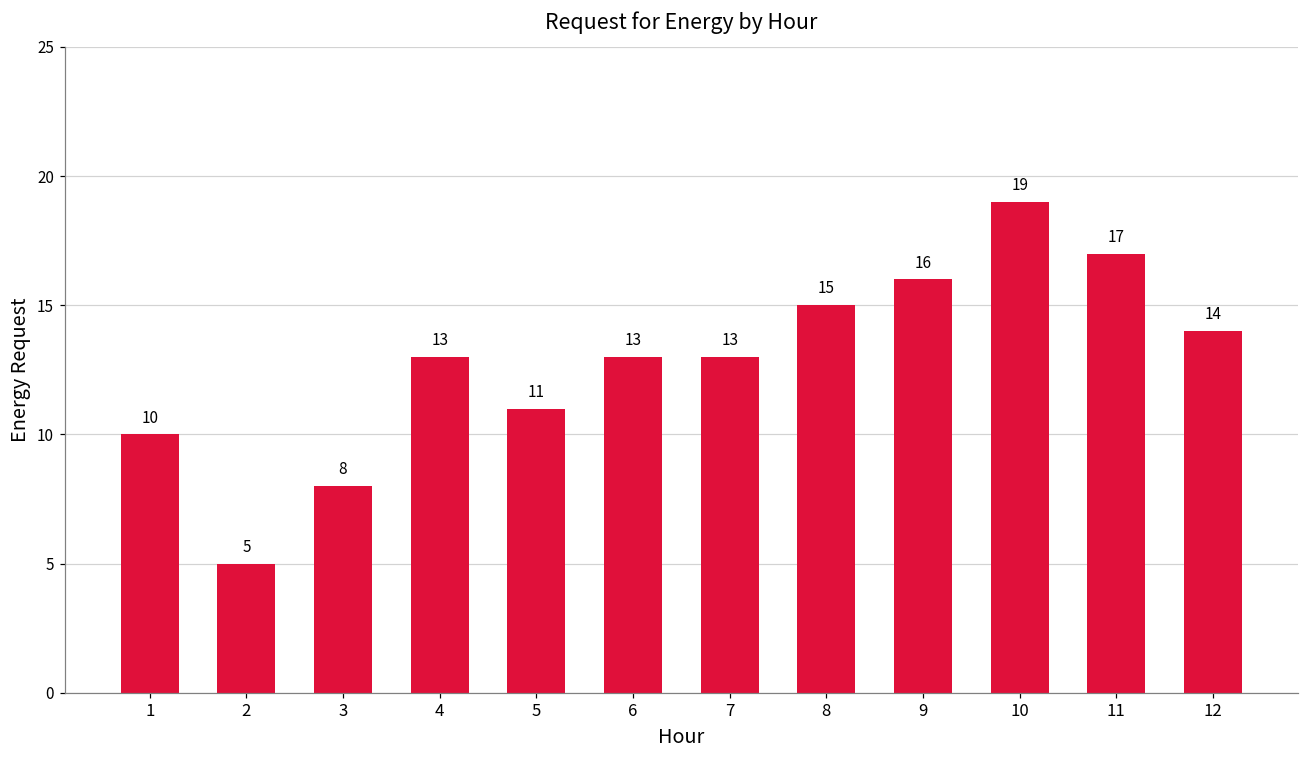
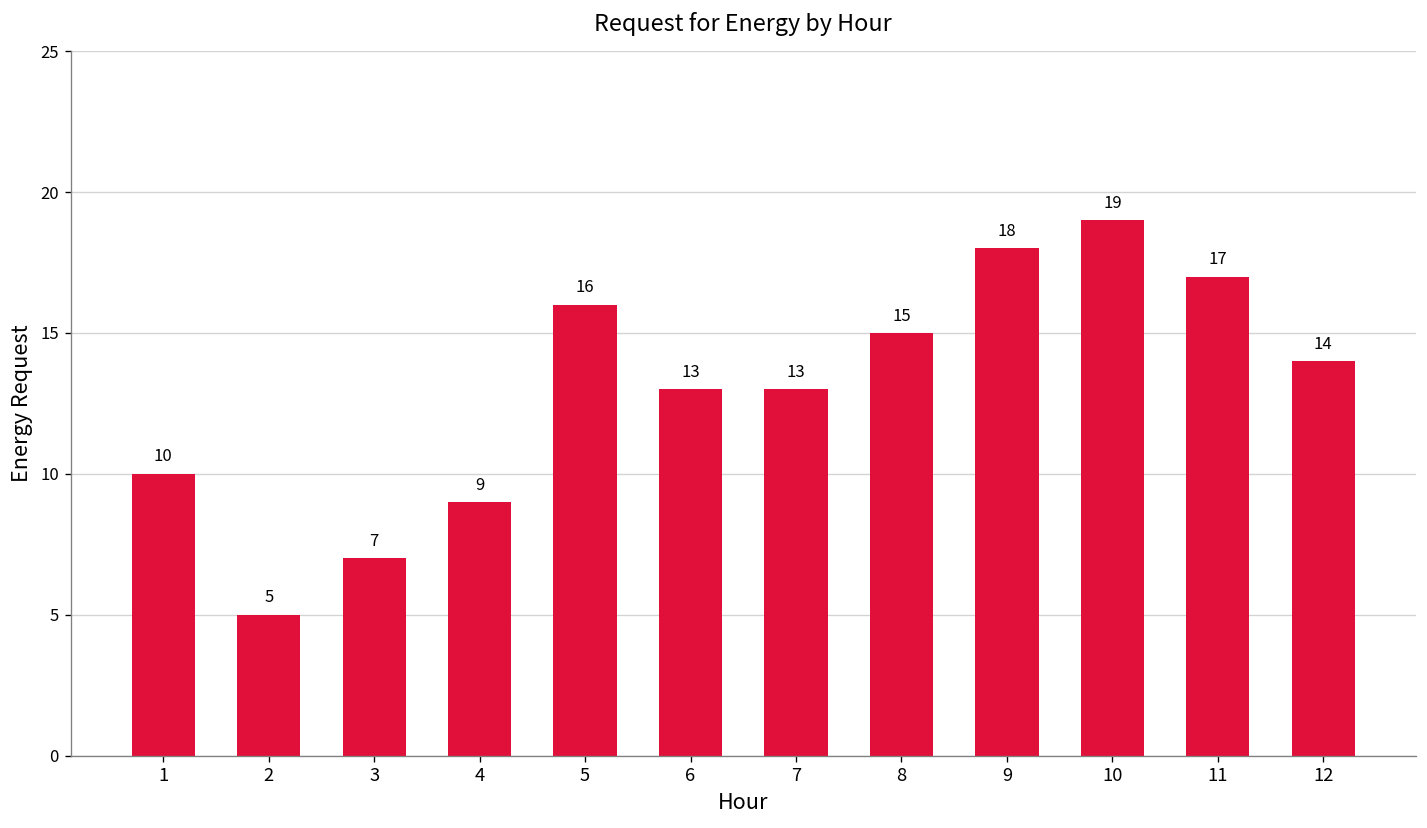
3: 8 -> 7
4: 13 -> 9
5: 11 -> 16
9: 16 -> 18
